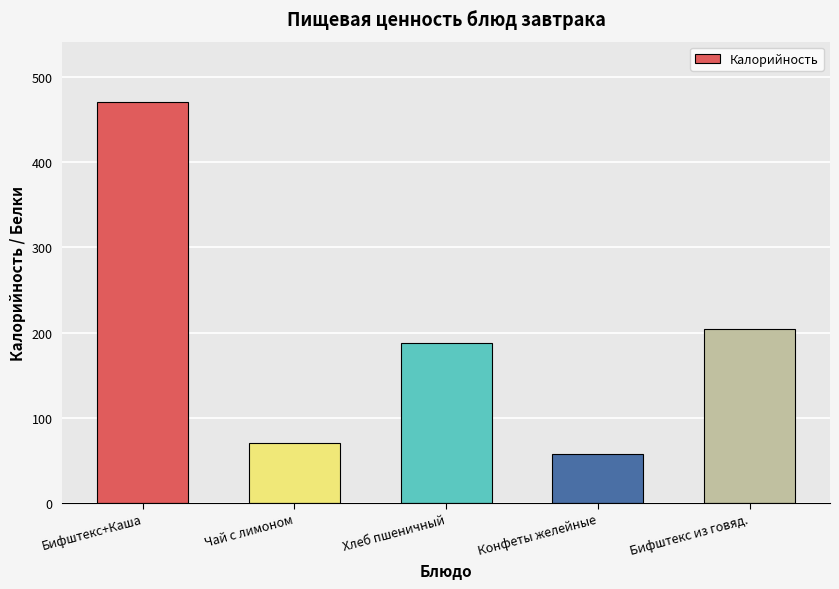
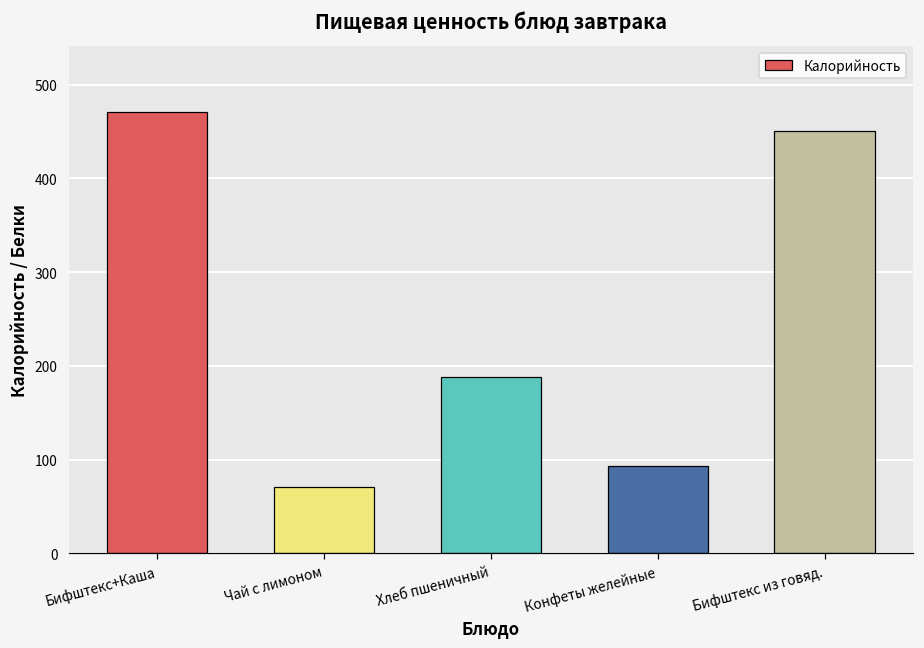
Конфеты желейные: 60 -> 90
Бифштекс из говяд.: 200 -> 450
